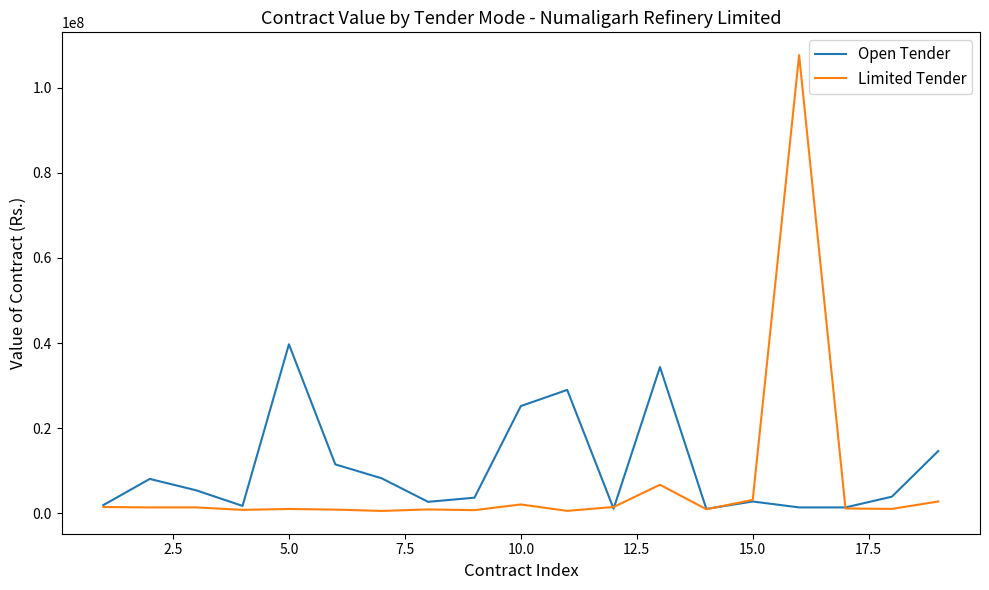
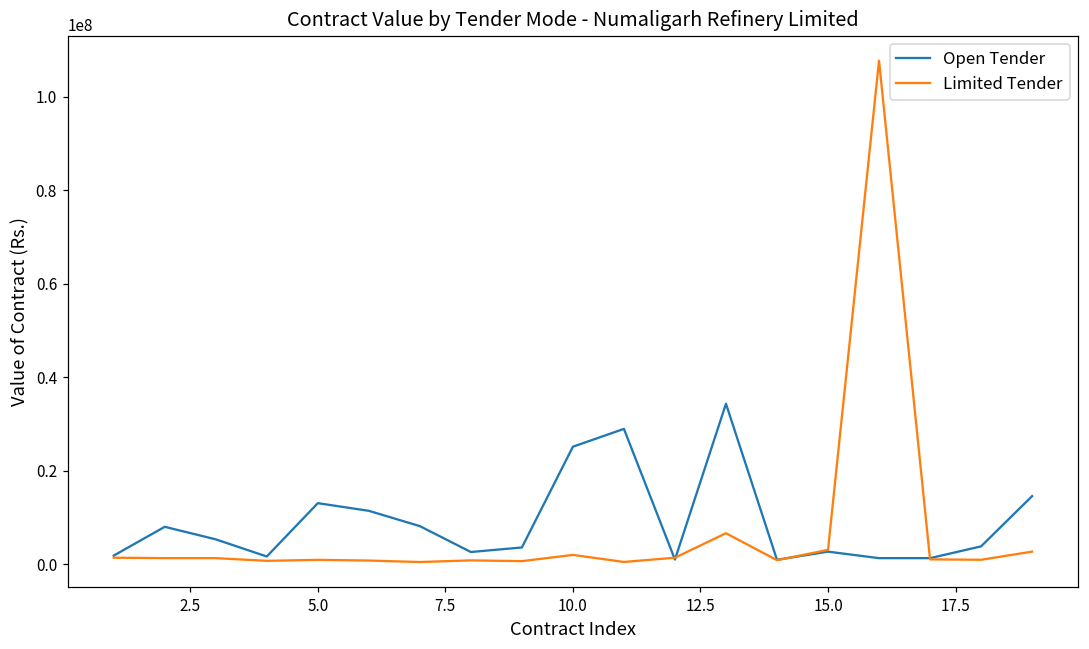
Open Tender, 5.0: 40000000 -> 13000000
